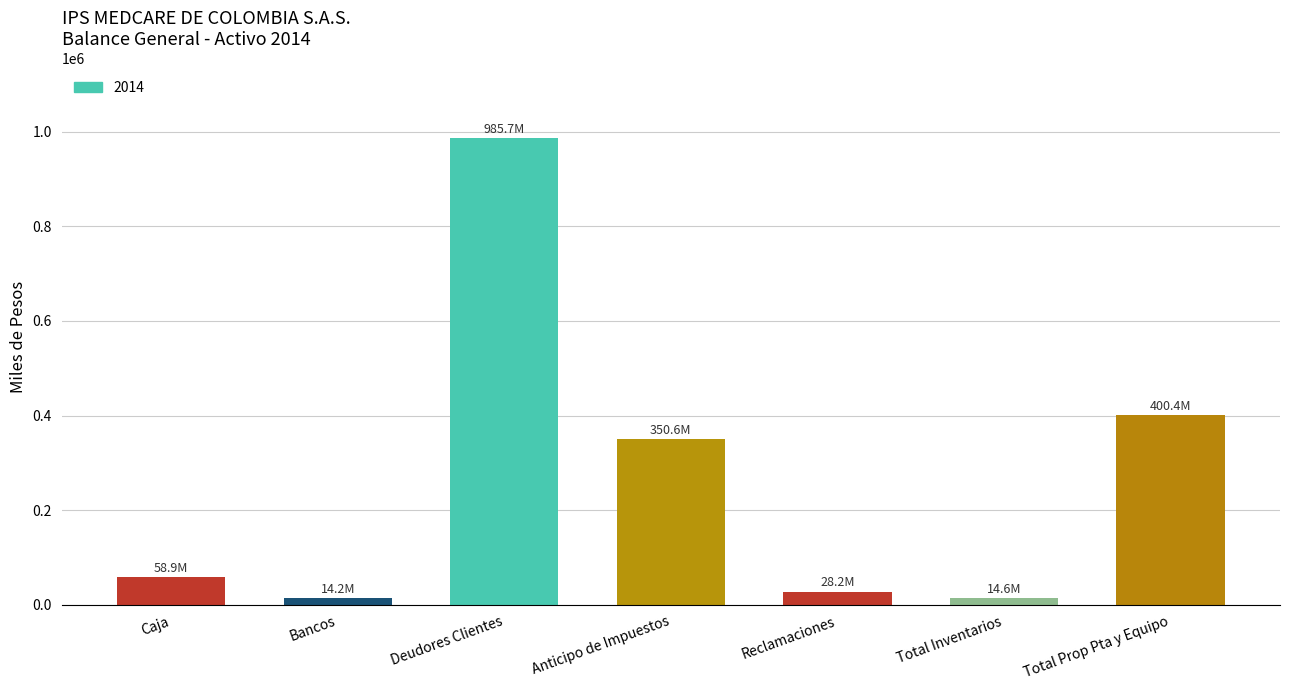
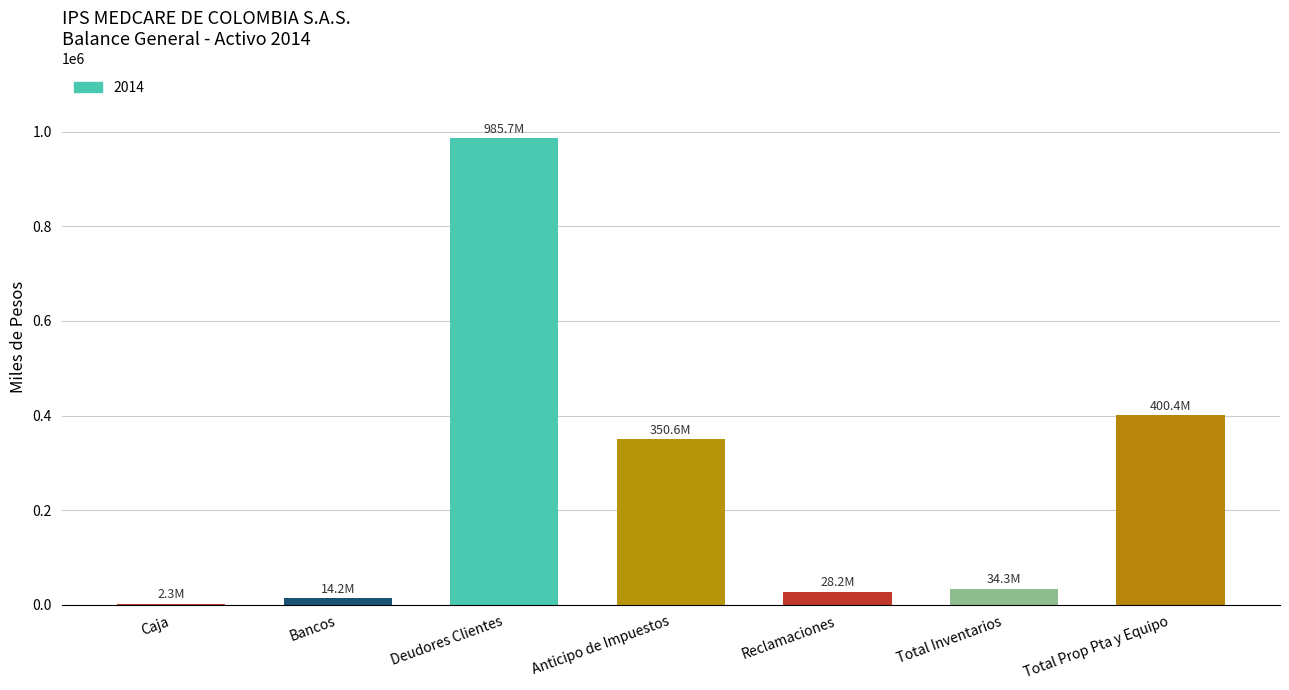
Caja: 58.9M -> 2.3M
Total Inventarios: 14.6M -> 34.3M
